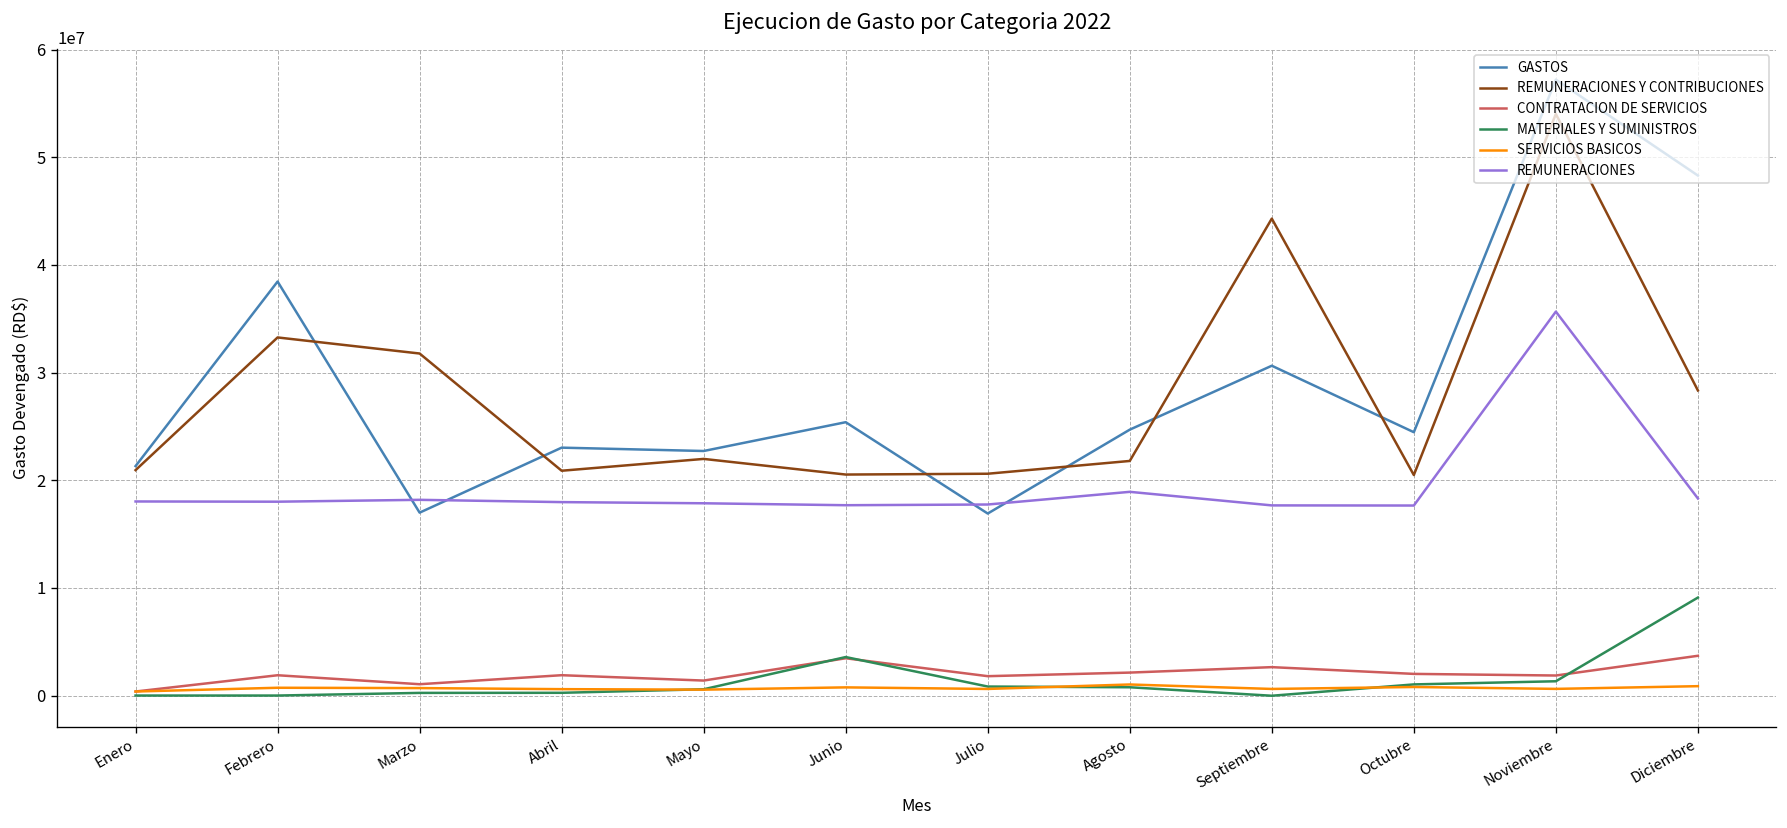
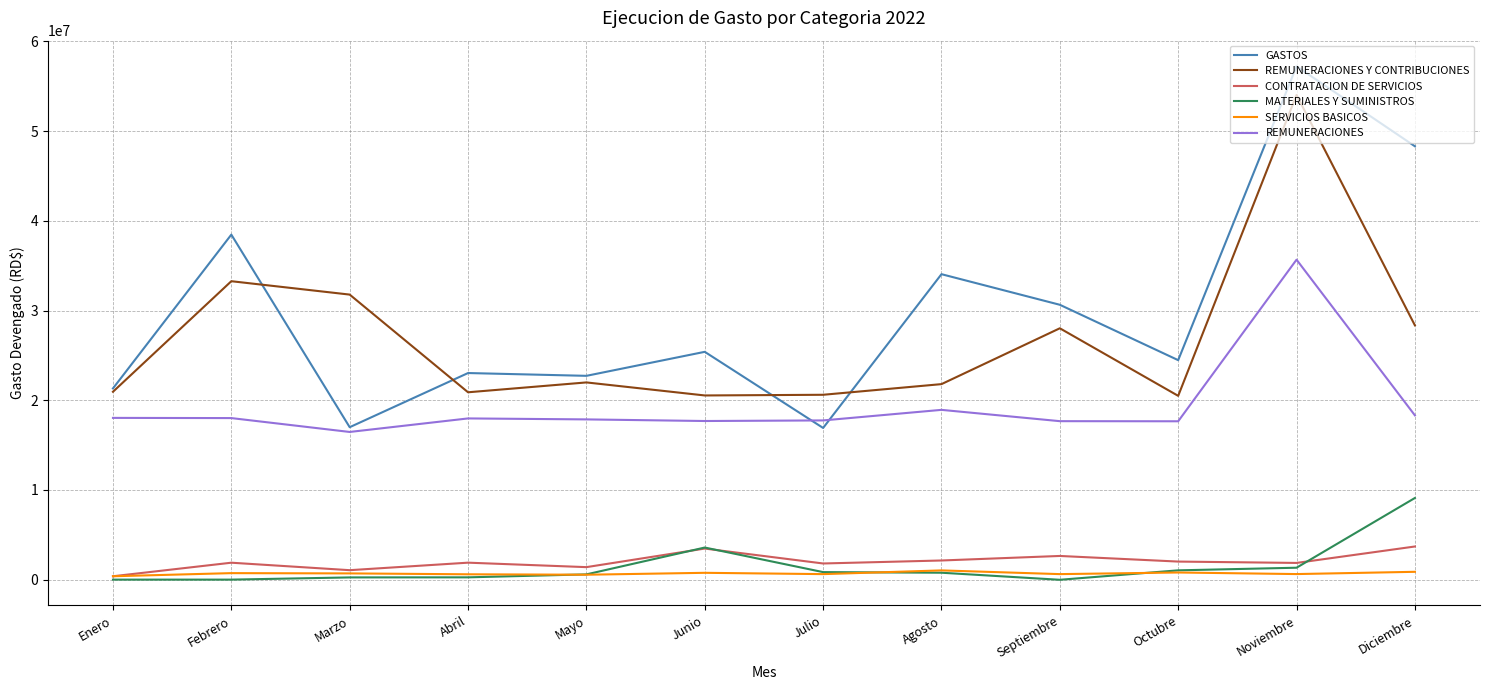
REMUNERACIONES, Marzo: 18000000 -> 16000000
GASTOS, Agosto: 25000000 -> 34000000
REMUNERACIONES Y CONTRIBUCIONES, Septiembre: 44000000 -> 28000000
